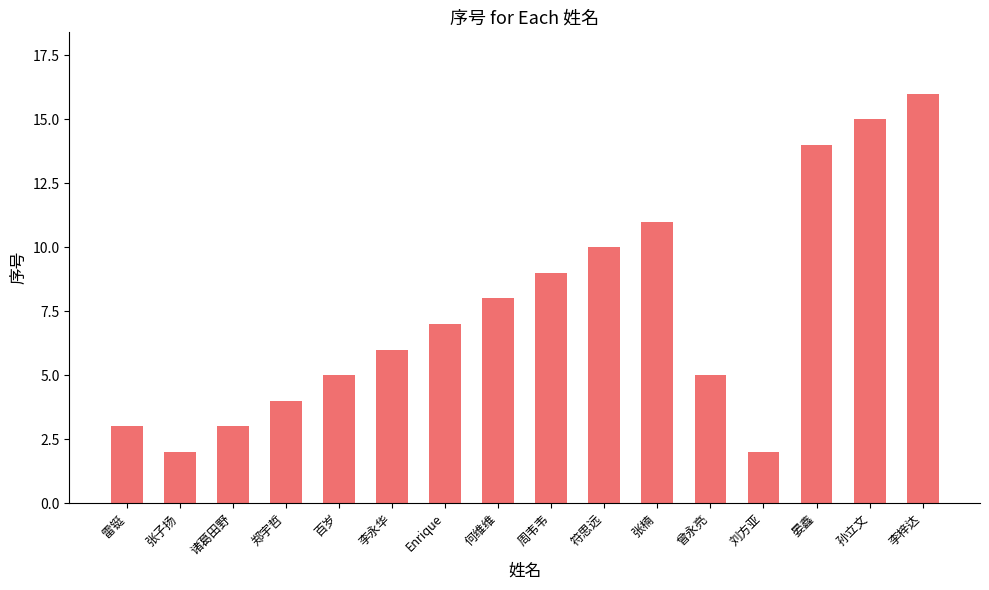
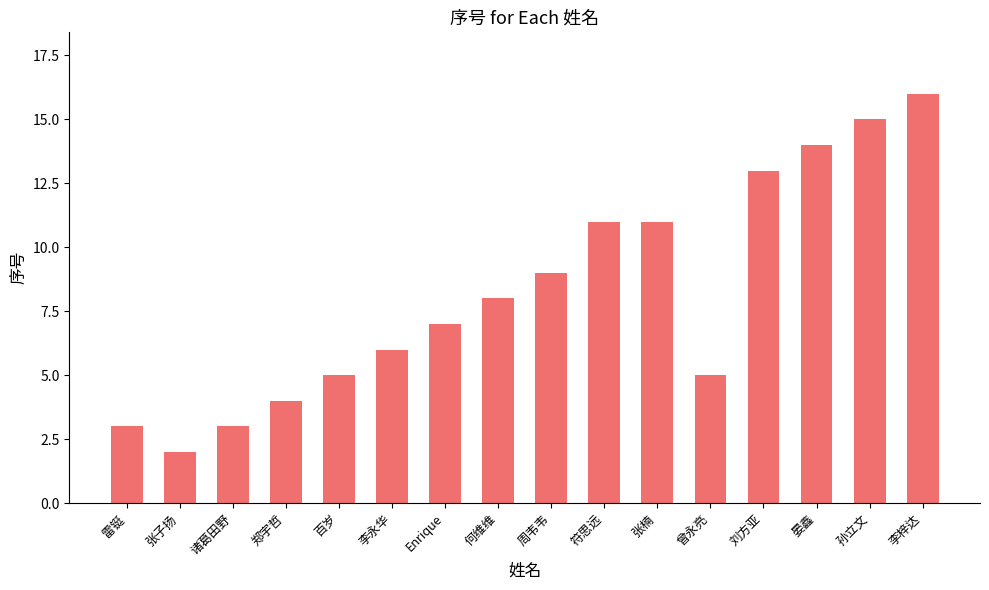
符思远: 10 -> 11
刘方亚: 2 -> 13
